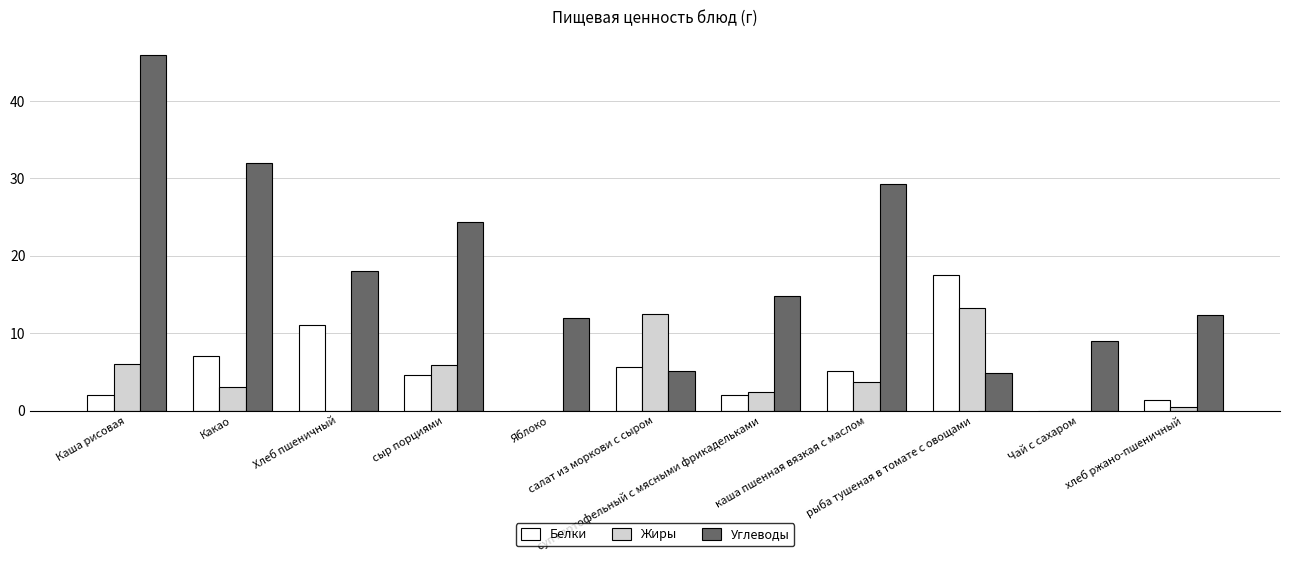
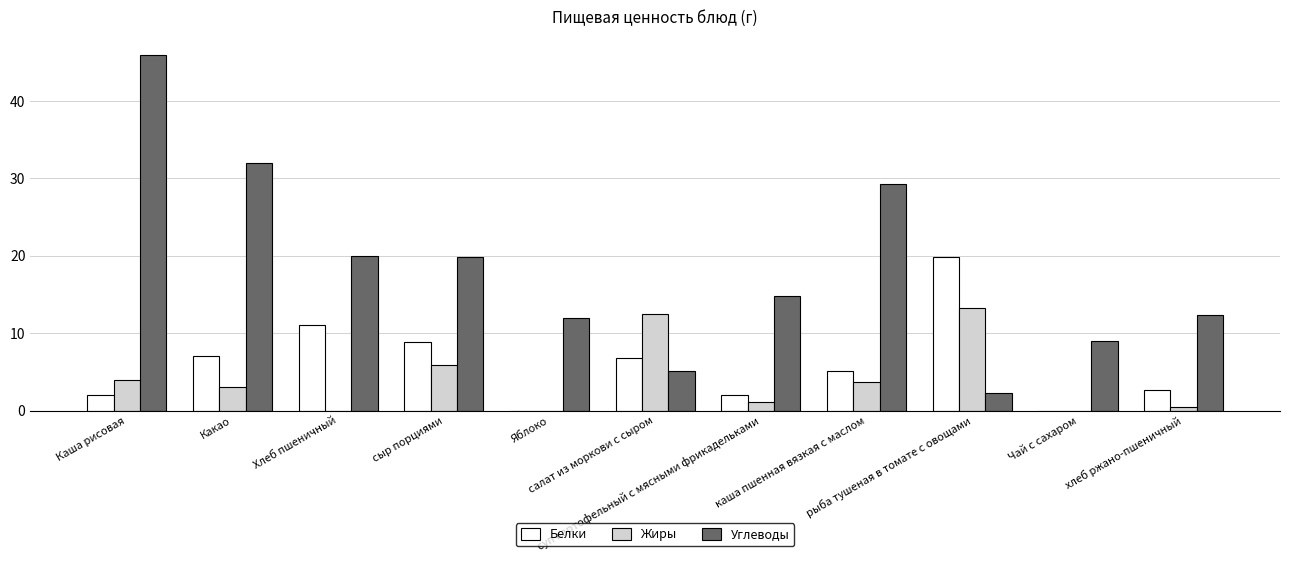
Жиры, Каша рисовая: 6 -> 4
Углеводы, Хлеб пшеничный: 18 -> 20
Белки, сыр порциями: 5 -> 9
Углеводы, сыр порциями: 24 -> 20
Белки, салат из моркови с сыром: 6 -> 7
Жиры, суп картофельный с мясными фрикадельками: 2 -> 1
Белки, рыба тушеная в томате с овощами: 17 -> 20
Углеводы, рыба тушеная в томате с овощами: 5 -> 2
Белки, хлеб ржано-пшеничный: 1 -> 3
